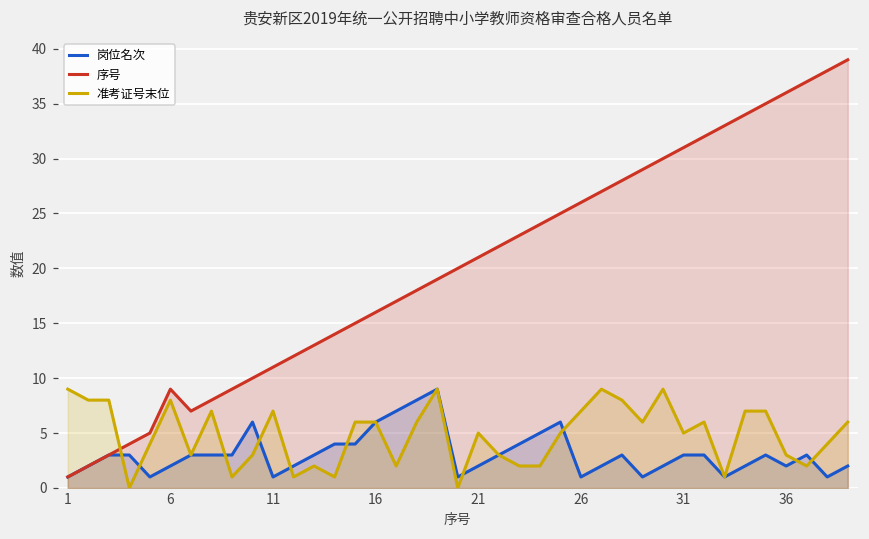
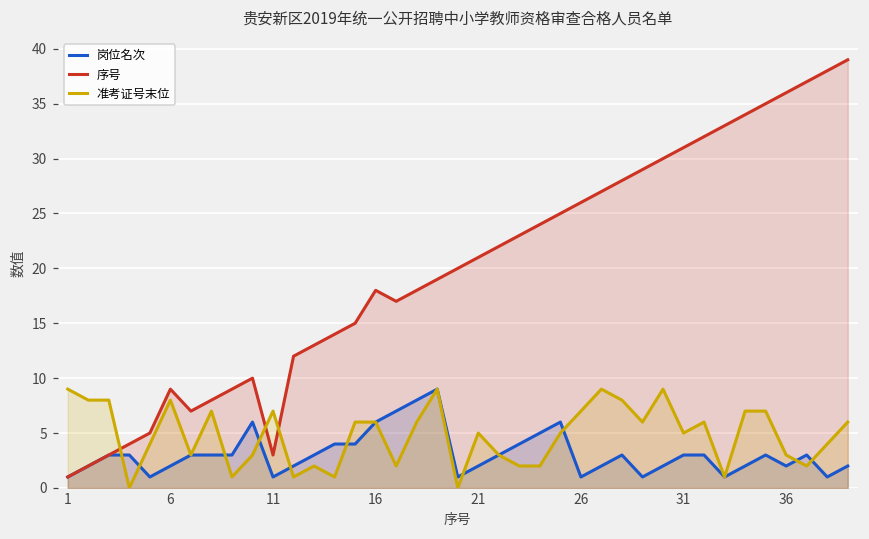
序号, 11: 11 -> 3
序号, 16: 16 -> 18
